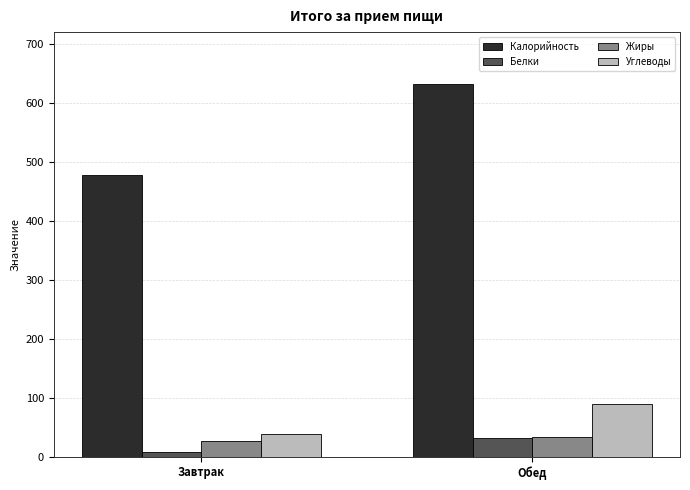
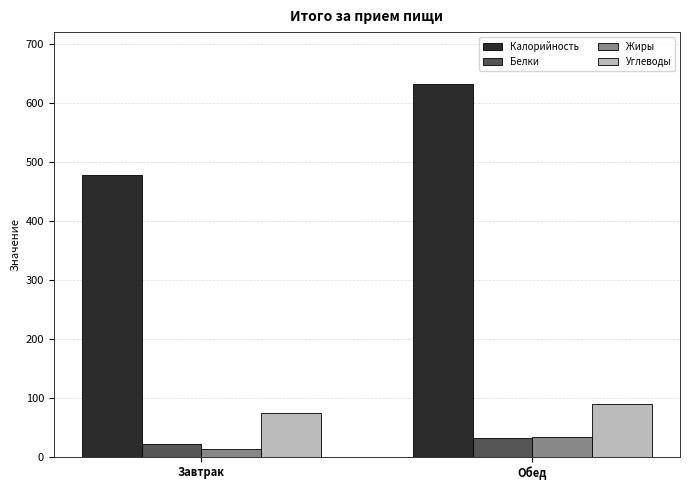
Белки, Завтрак: 10 -> 20
Жиры, Завтрак: 30 -> 10
Углеводы, Завтрак: 40 -> 70
